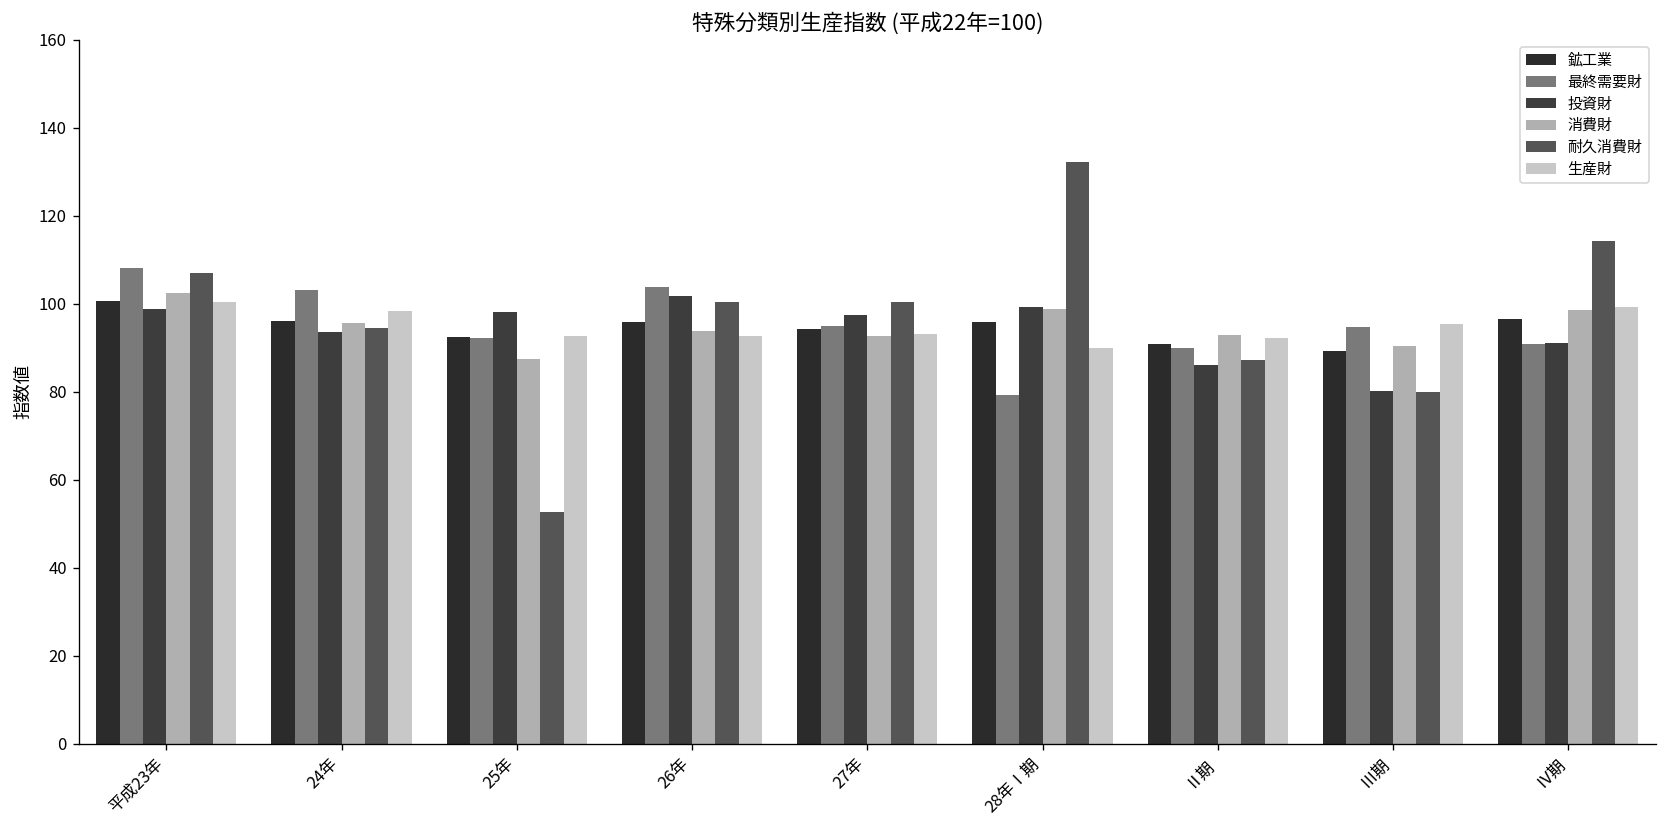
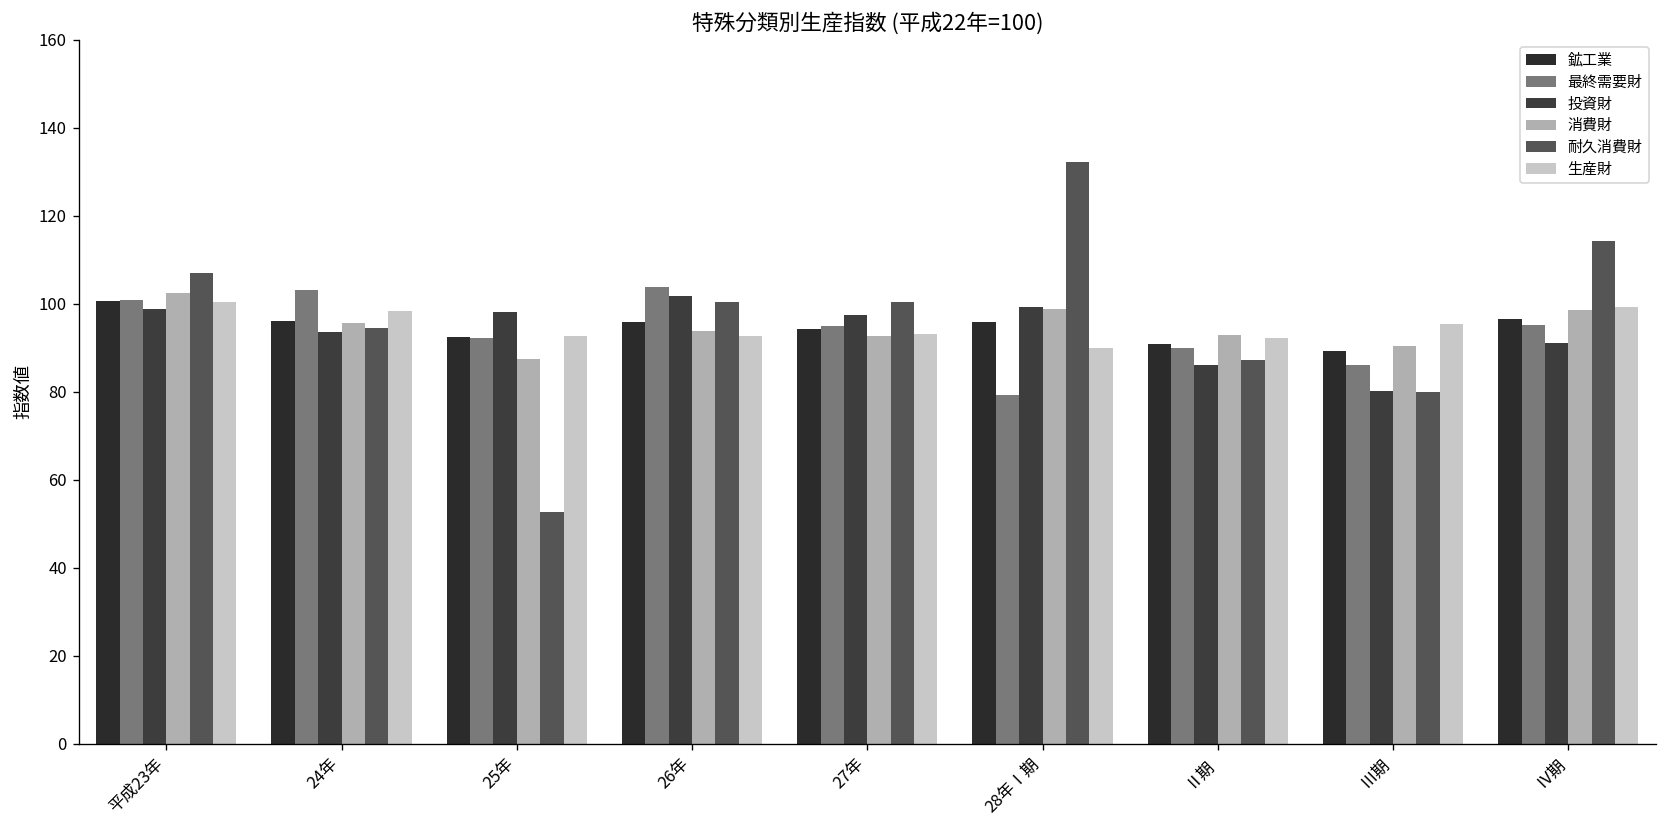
最終需要財, 平成23年: 108 -> 101
最終需要財, Ⅲ期: 95 -> 86
最終需要財, Ⅳ期: 91 -> 95
